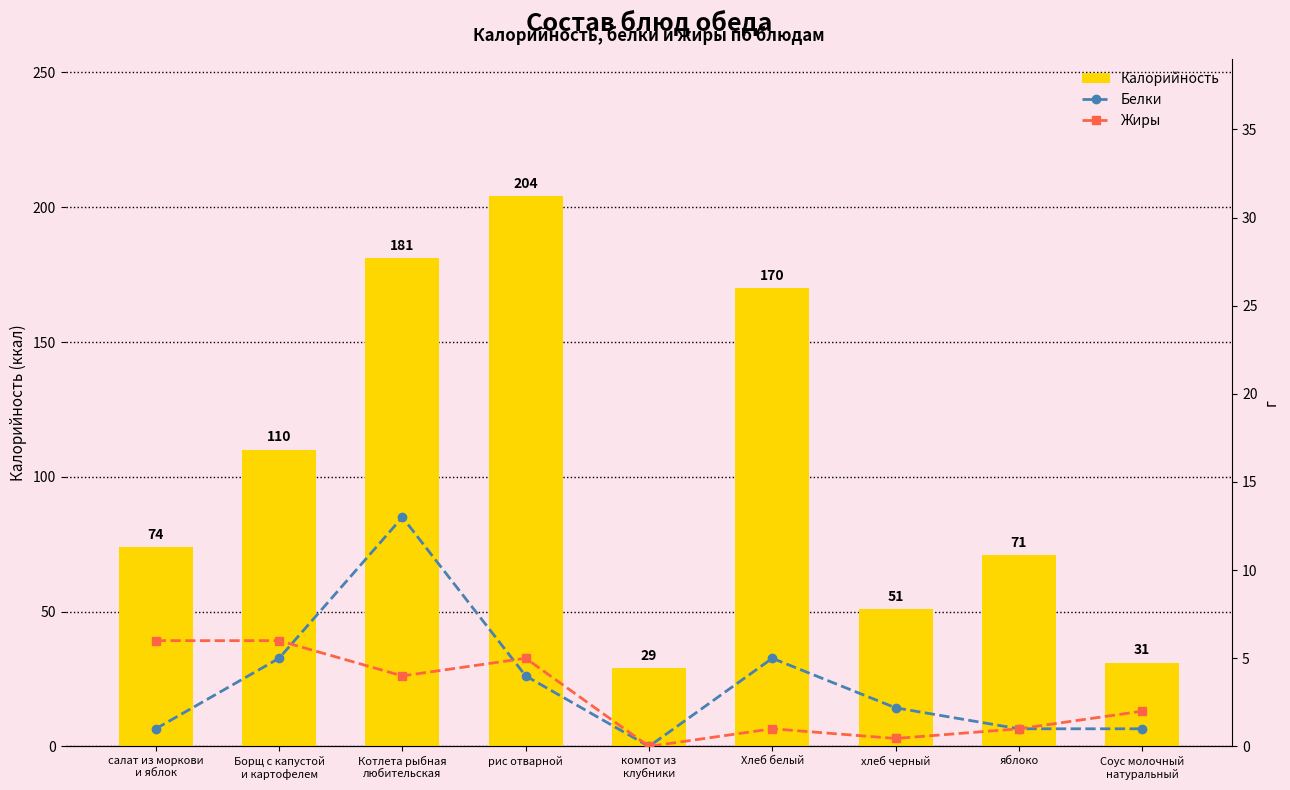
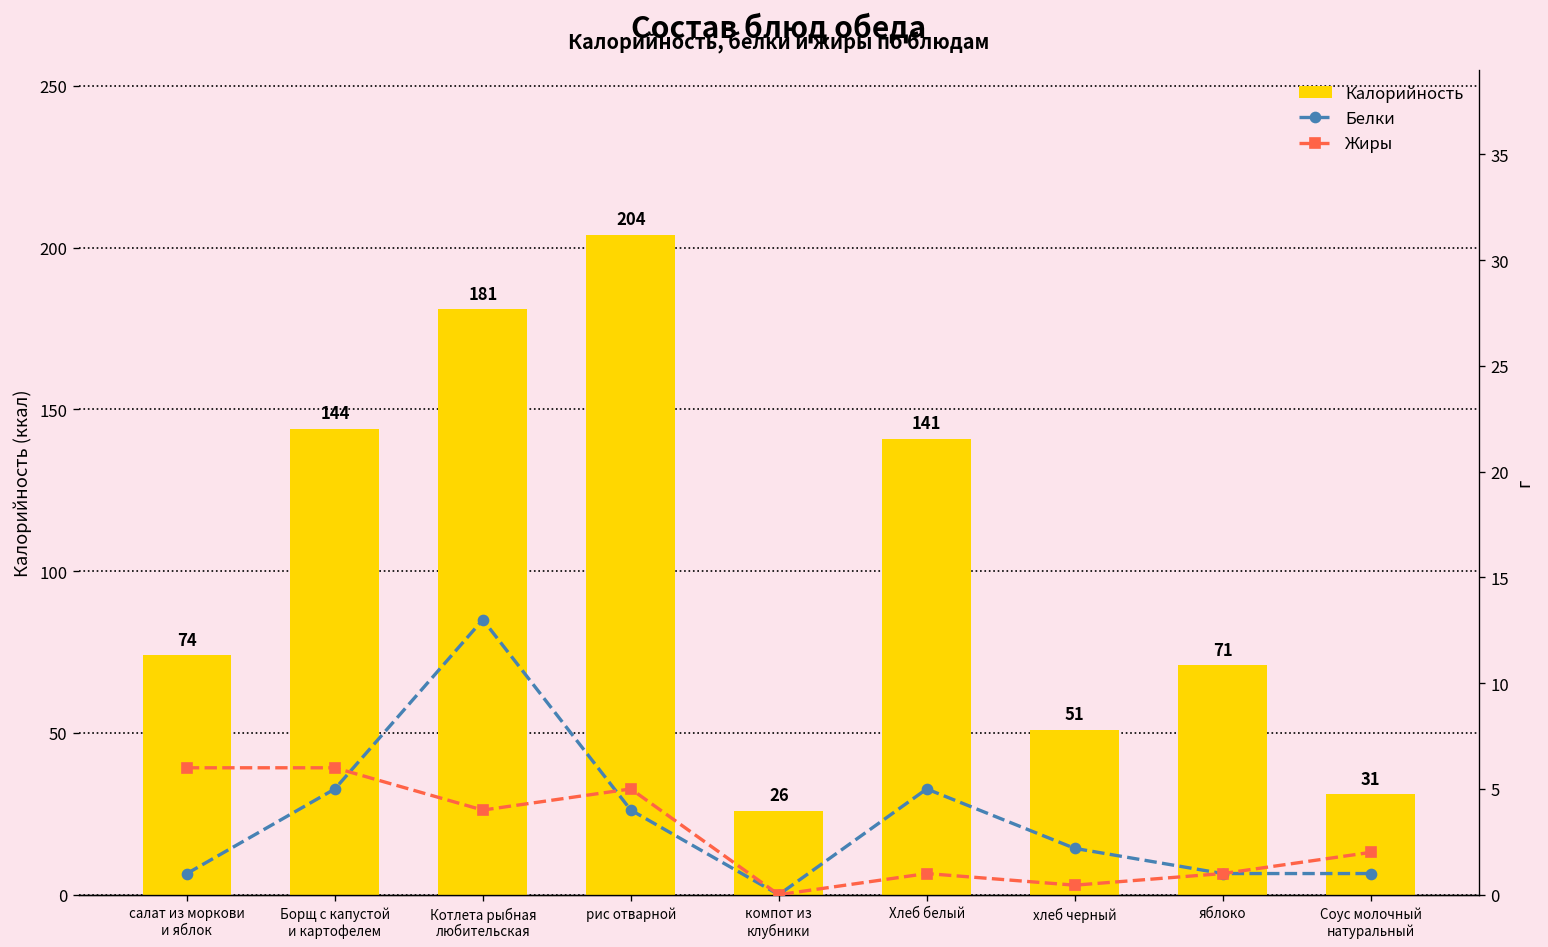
Калорийность, Борщ с капустой и картофелем: 110 -> 144
Калорийность, компот из клубники: 29 -> 26
Калорийность, Хлеб белый: 170 -> 141
